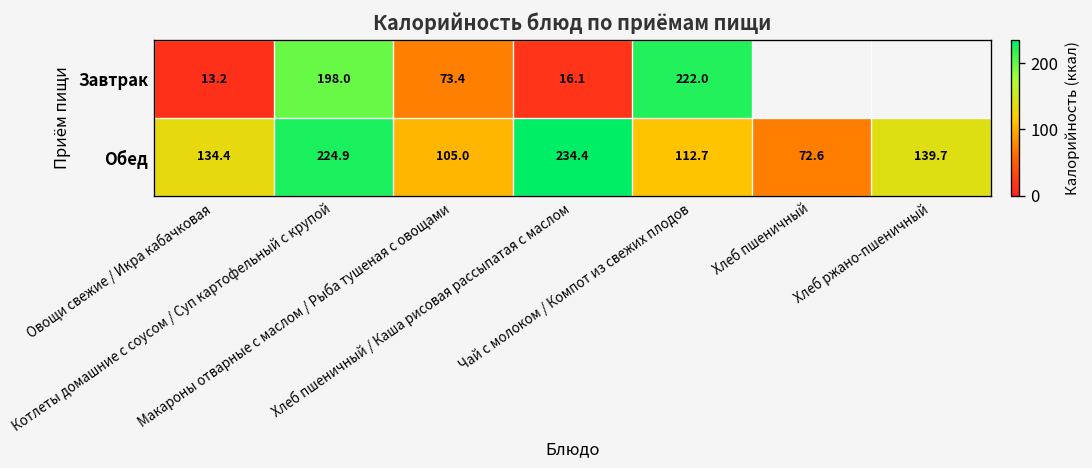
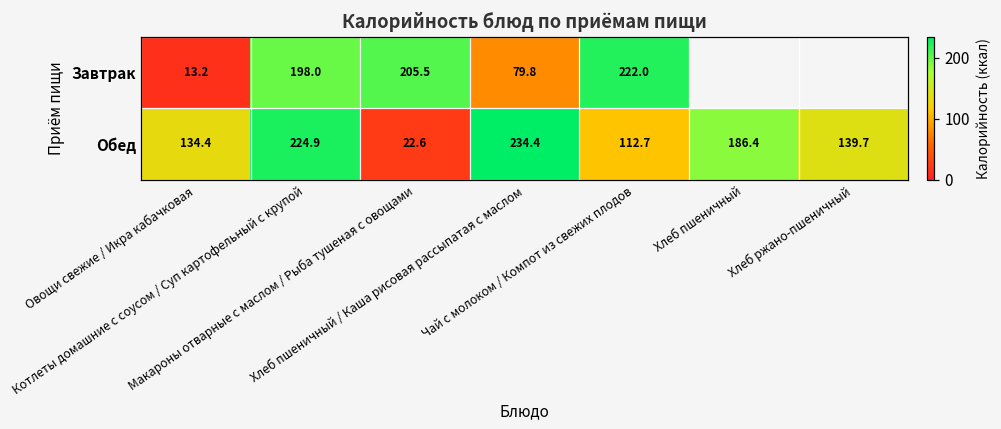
Завтрак, Макароны отварные с маслом / Рыба тушеная с овощами: 73.4 -> 205.5
Завтрак, Хлеб пшеничный / Каша рисовая рассыпатая с маслом: 16.1 -> 79.8
Обед, Макароны отварные с маслом / Рыба тушеная с овощами: 105.0 -> 22.6
Обед, Хлеб пшеничный: 72.6 -> 186.4
